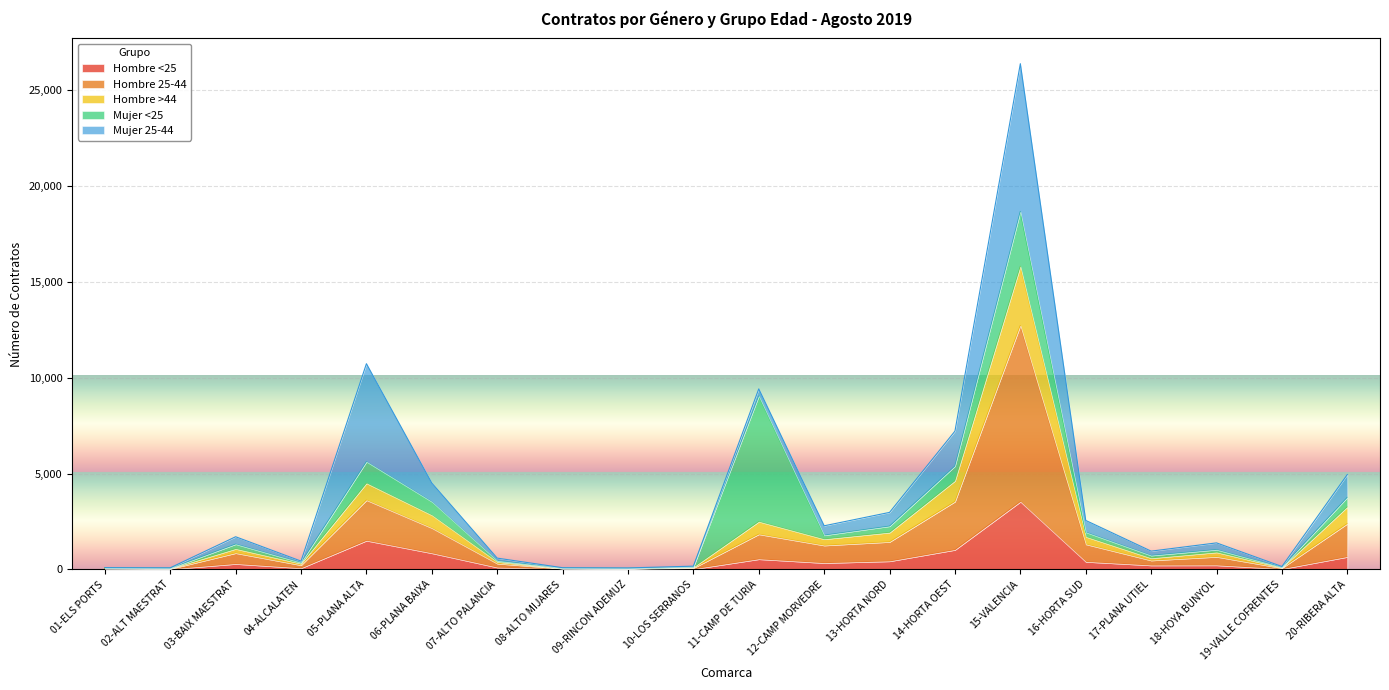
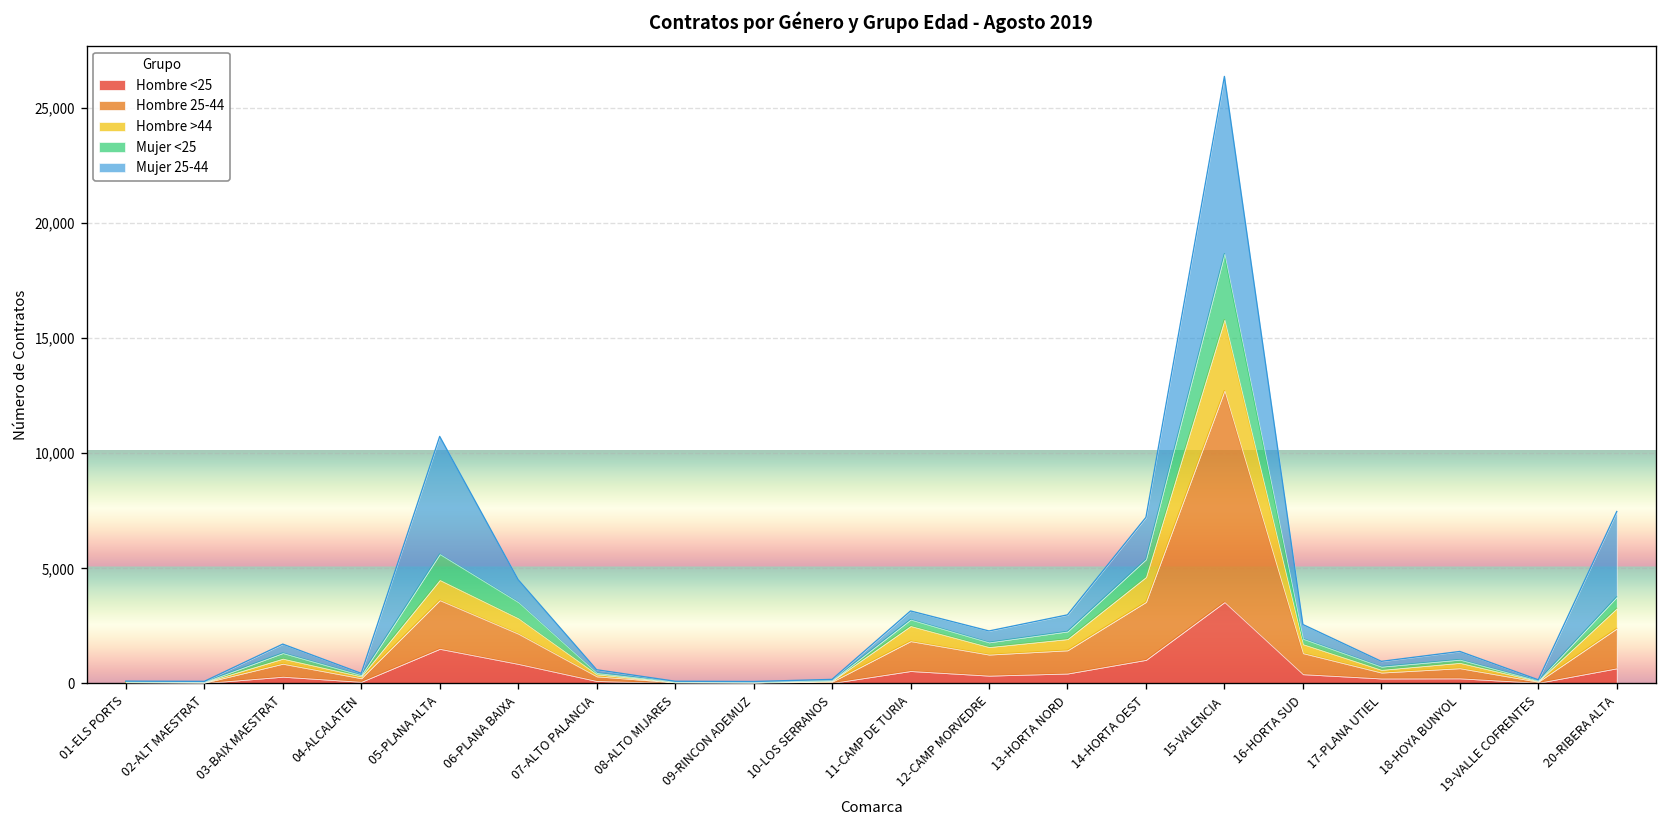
Mujer <25, 11-CAMP DE TURIA: 6,600 -> 300
Mujer 25-44, 20-RIBERA ALTA: 1,200 -> 3,700
